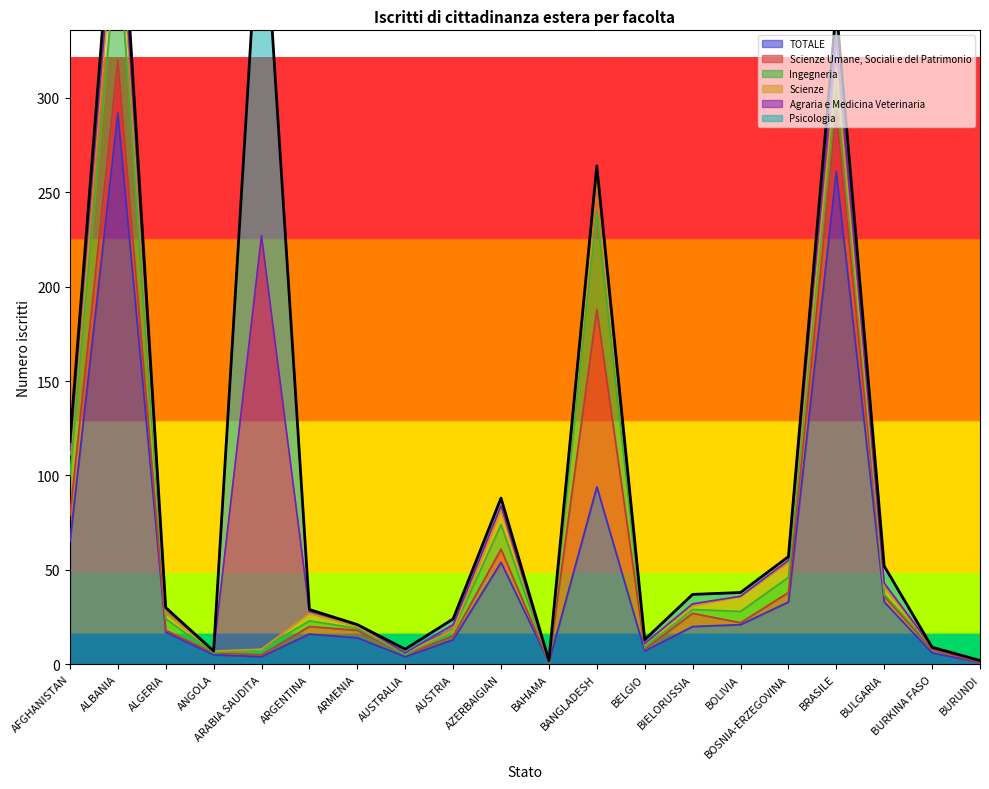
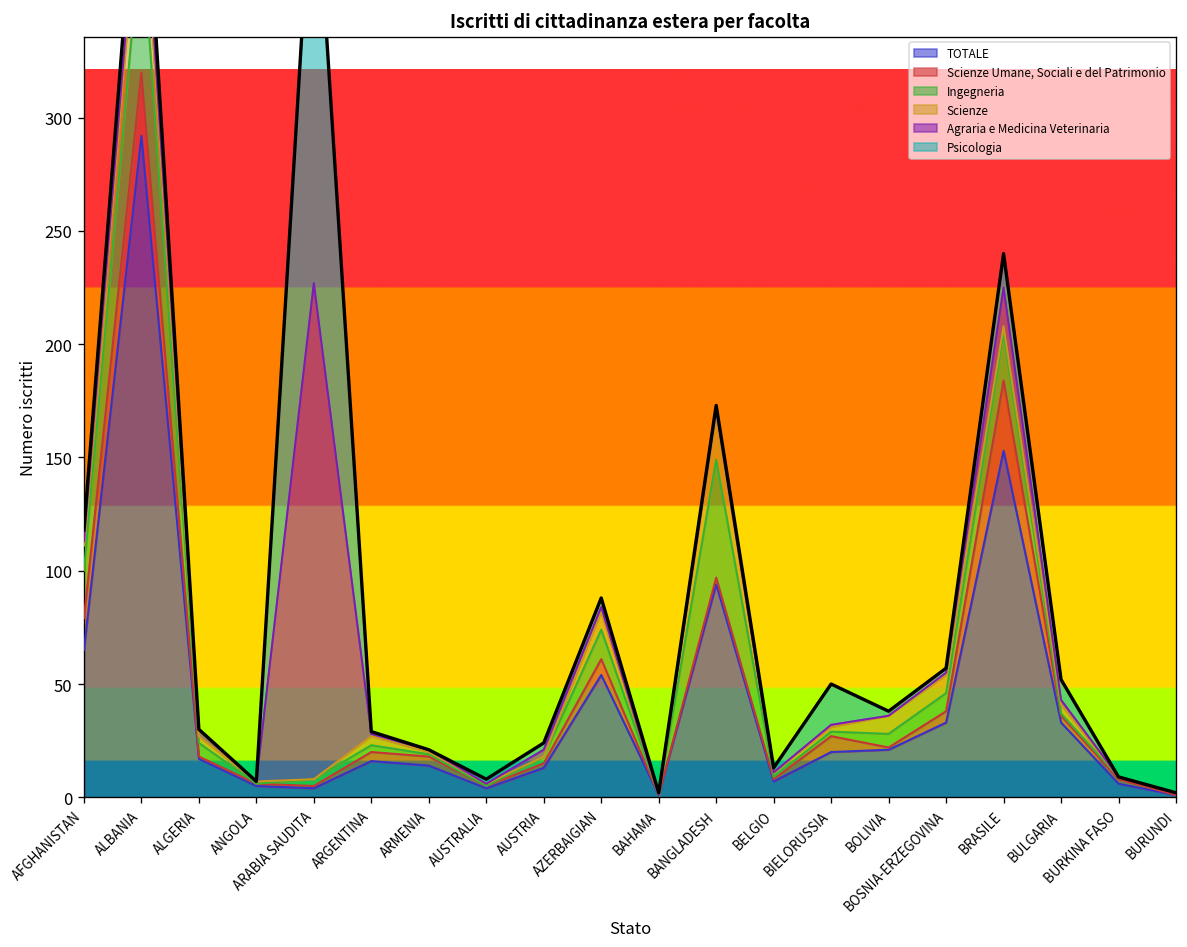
Scienze Umane, Sociali e del Patrimonio, BANGLADESH: 94 -> 3
Psicologia, BIELORUSSIA: 5 -> 18
TOTALE, BRASILE: 261 -> 153
